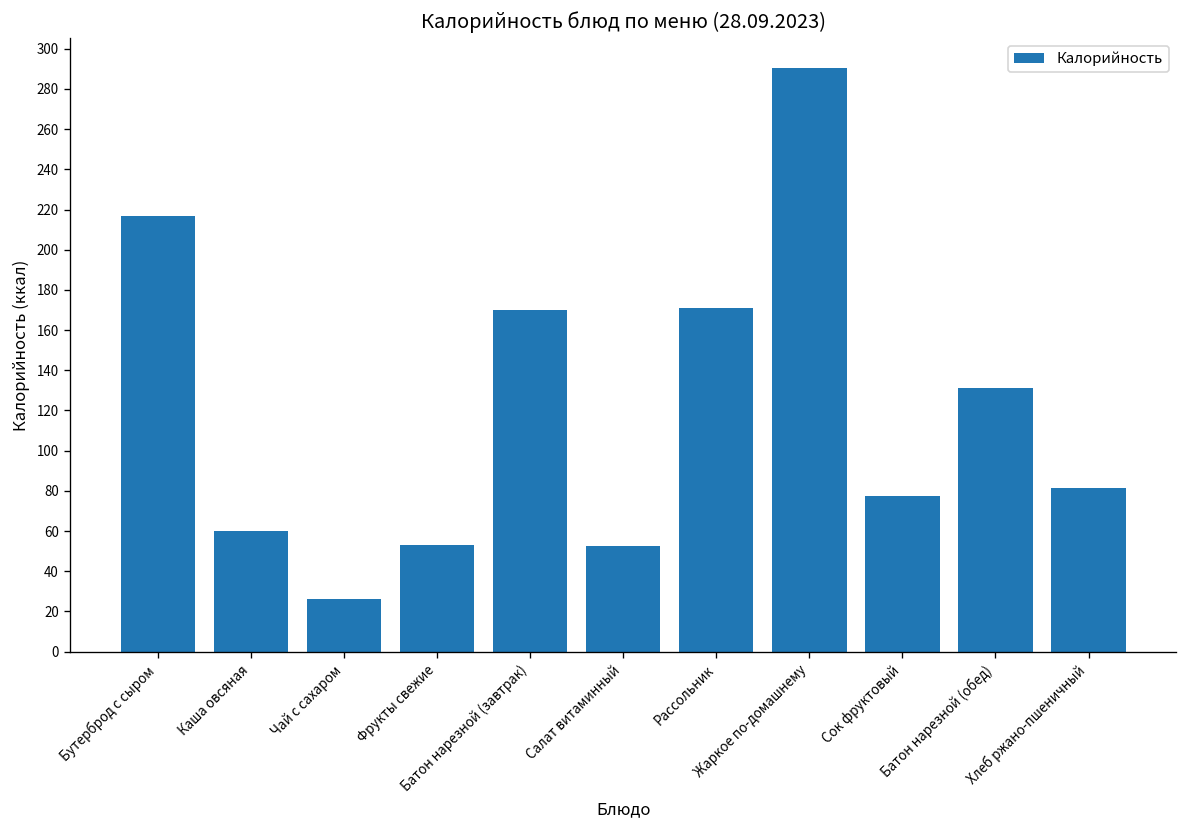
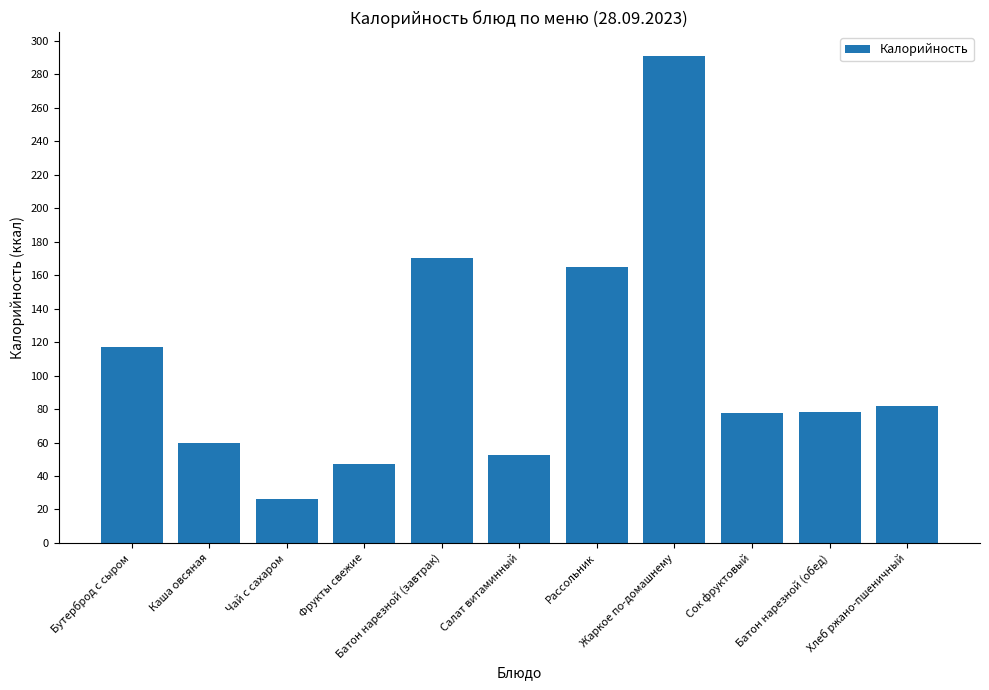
Бутерброд с сыром: 217 -> 117
Фрукты свежие: 53 -> 47
Рассольник: 171 -> 165
Батон нарезной (обед): 131 -> 78
